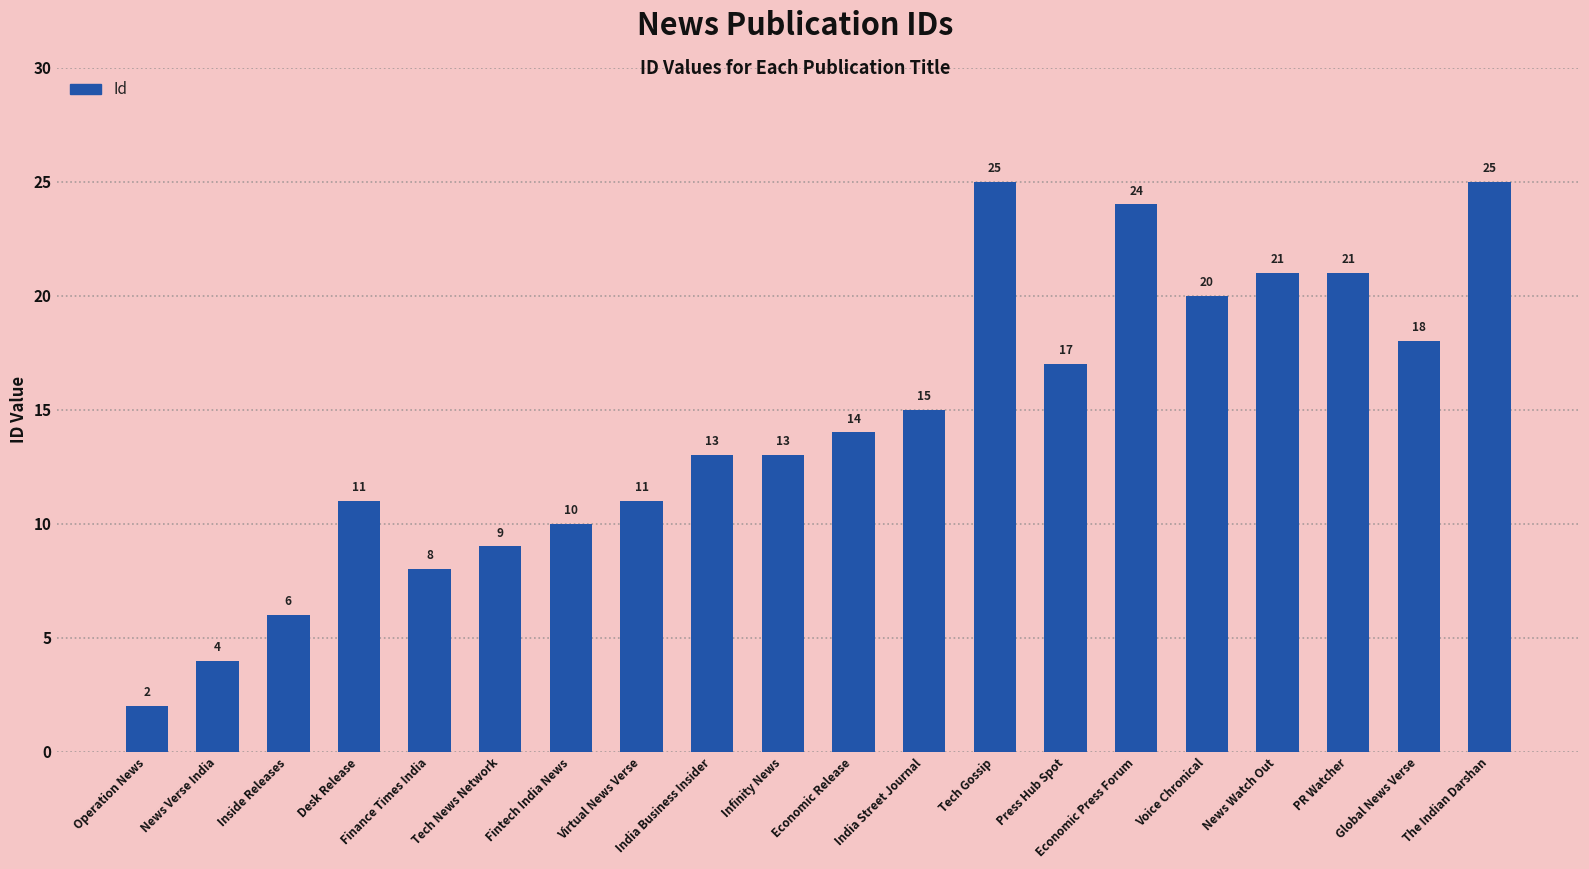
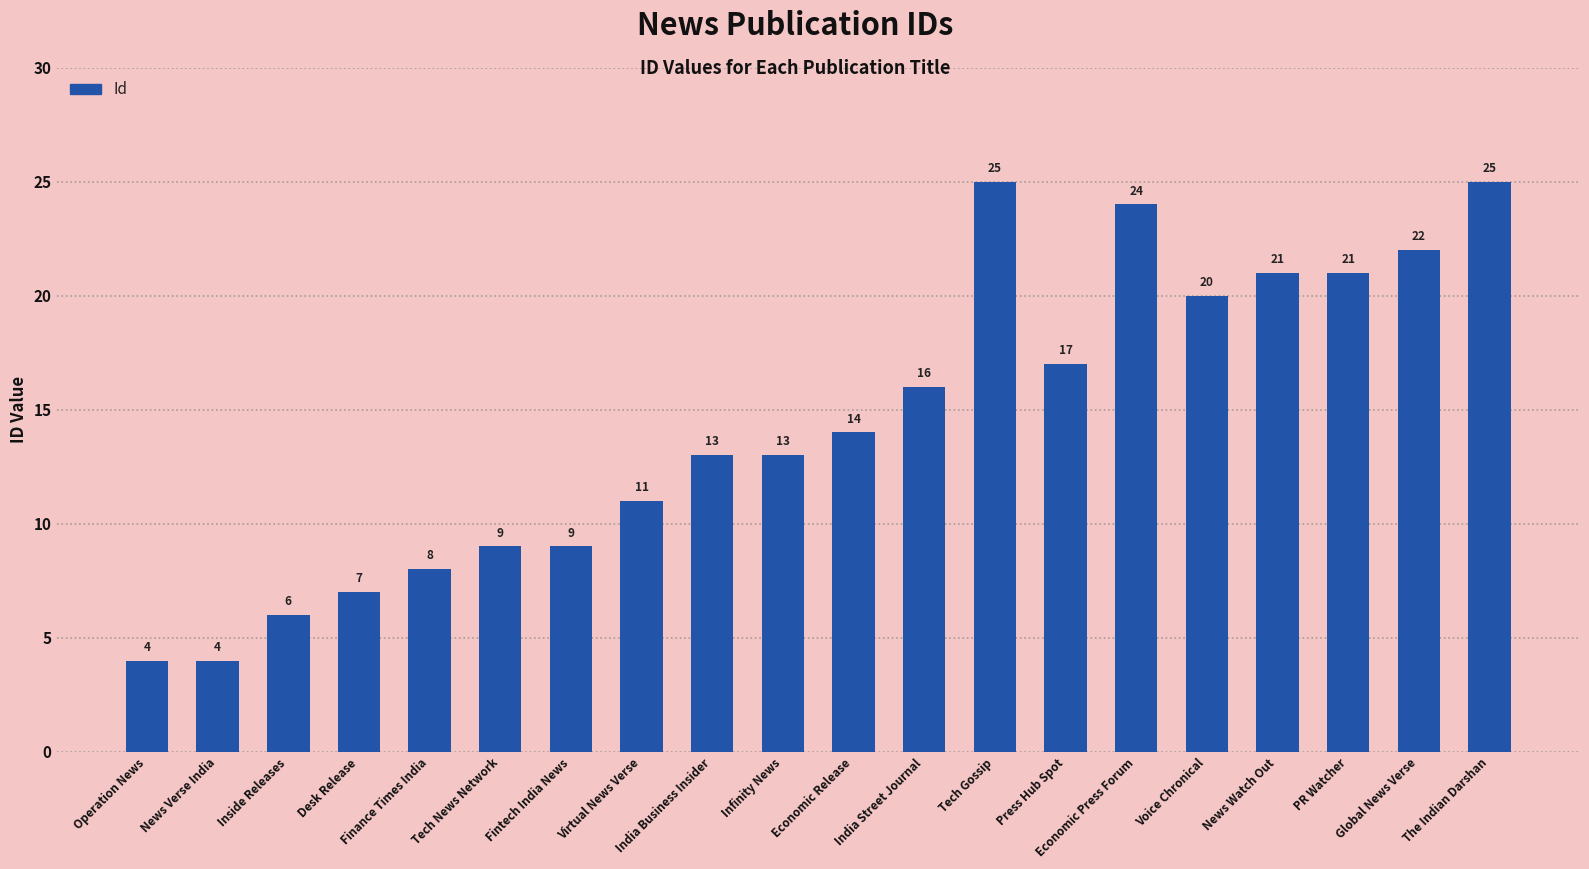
Operation News: 2 -> 4
Desk Release: 11 -> 7
Fintech India News: 10 -> 9
India Street Journal: 15 -> 16
Global News Verse: 18 -> 22
